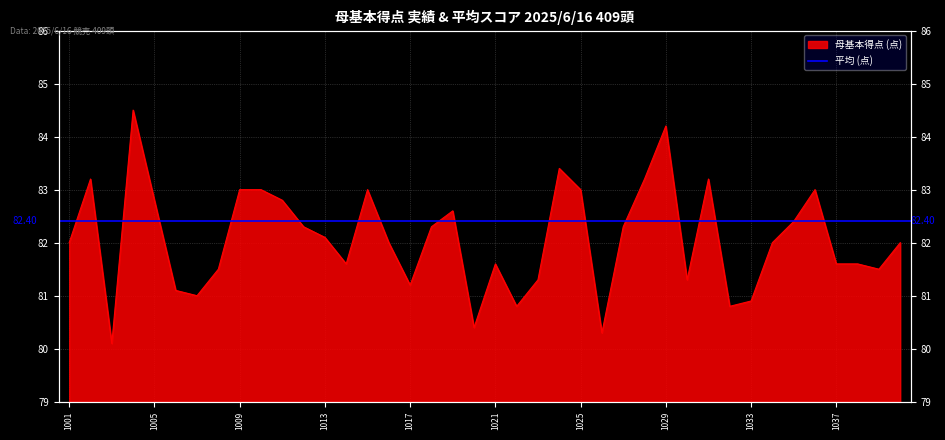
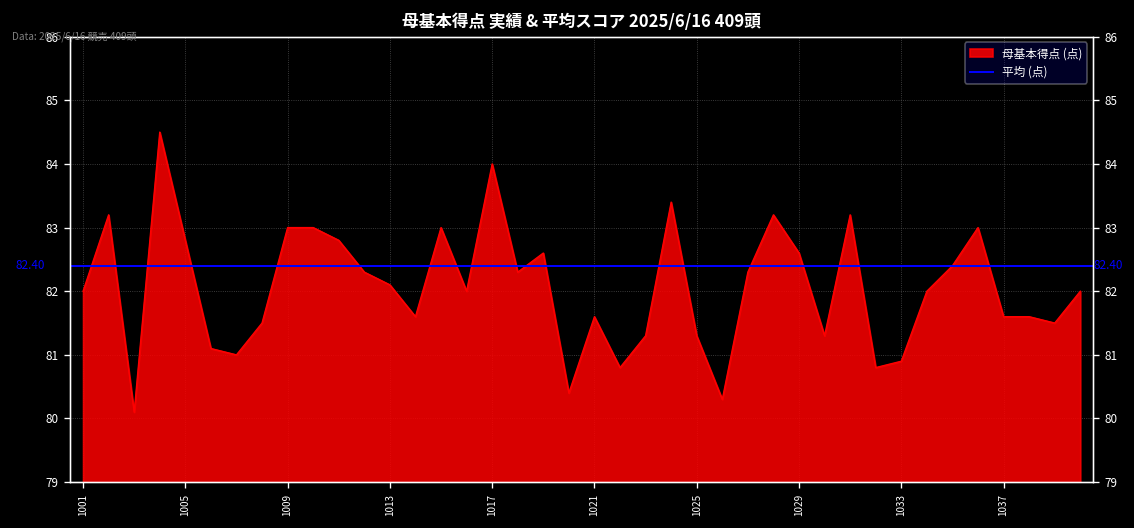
1017: 81.2 -> 84.0
1025: 83.0 -> 81.3
1029: 84.2 -> 82.6
